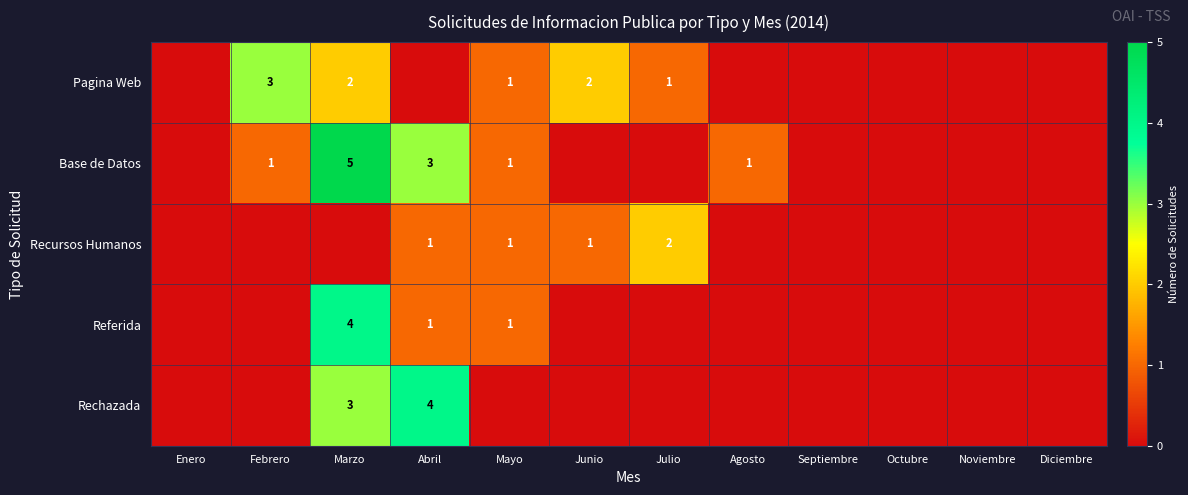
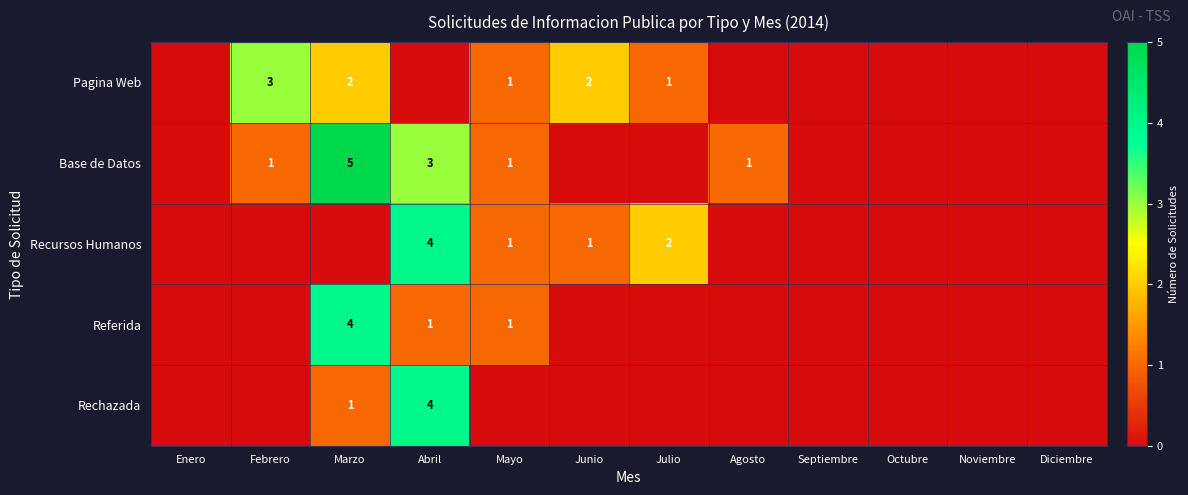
Recursos Humanos, Abril: 1 -> 4
Rechazada, Marzo: 3 -> 1
